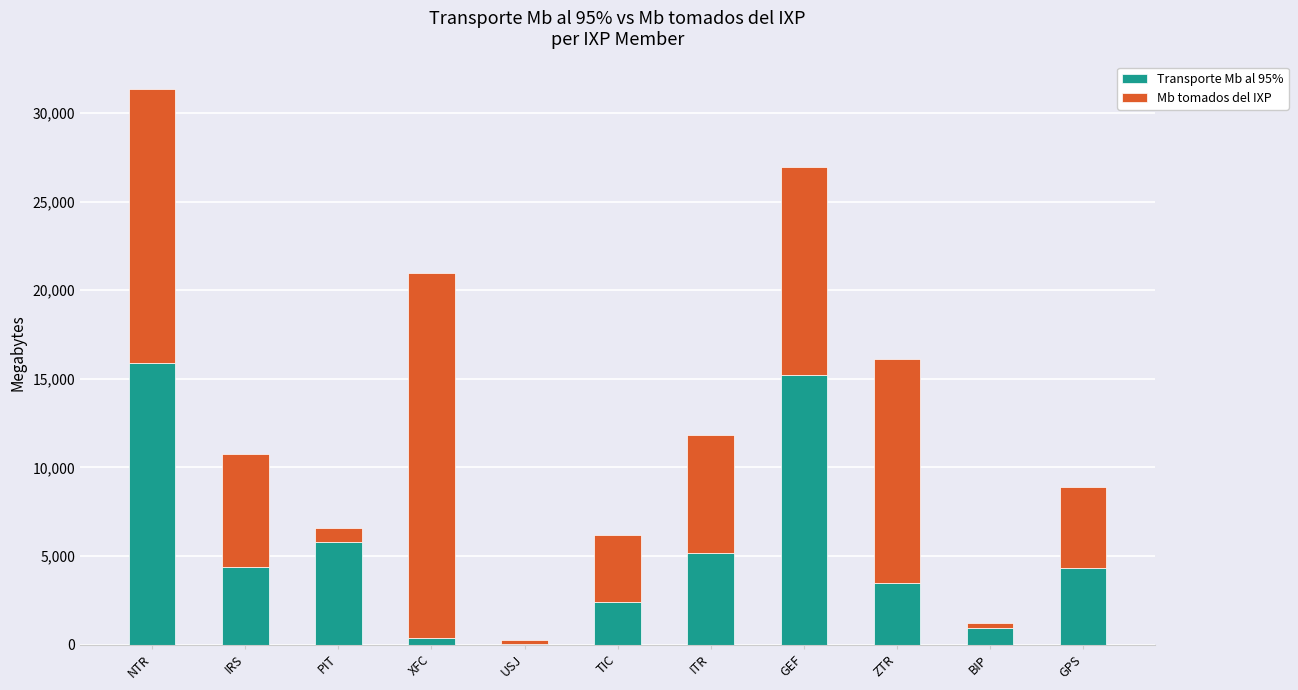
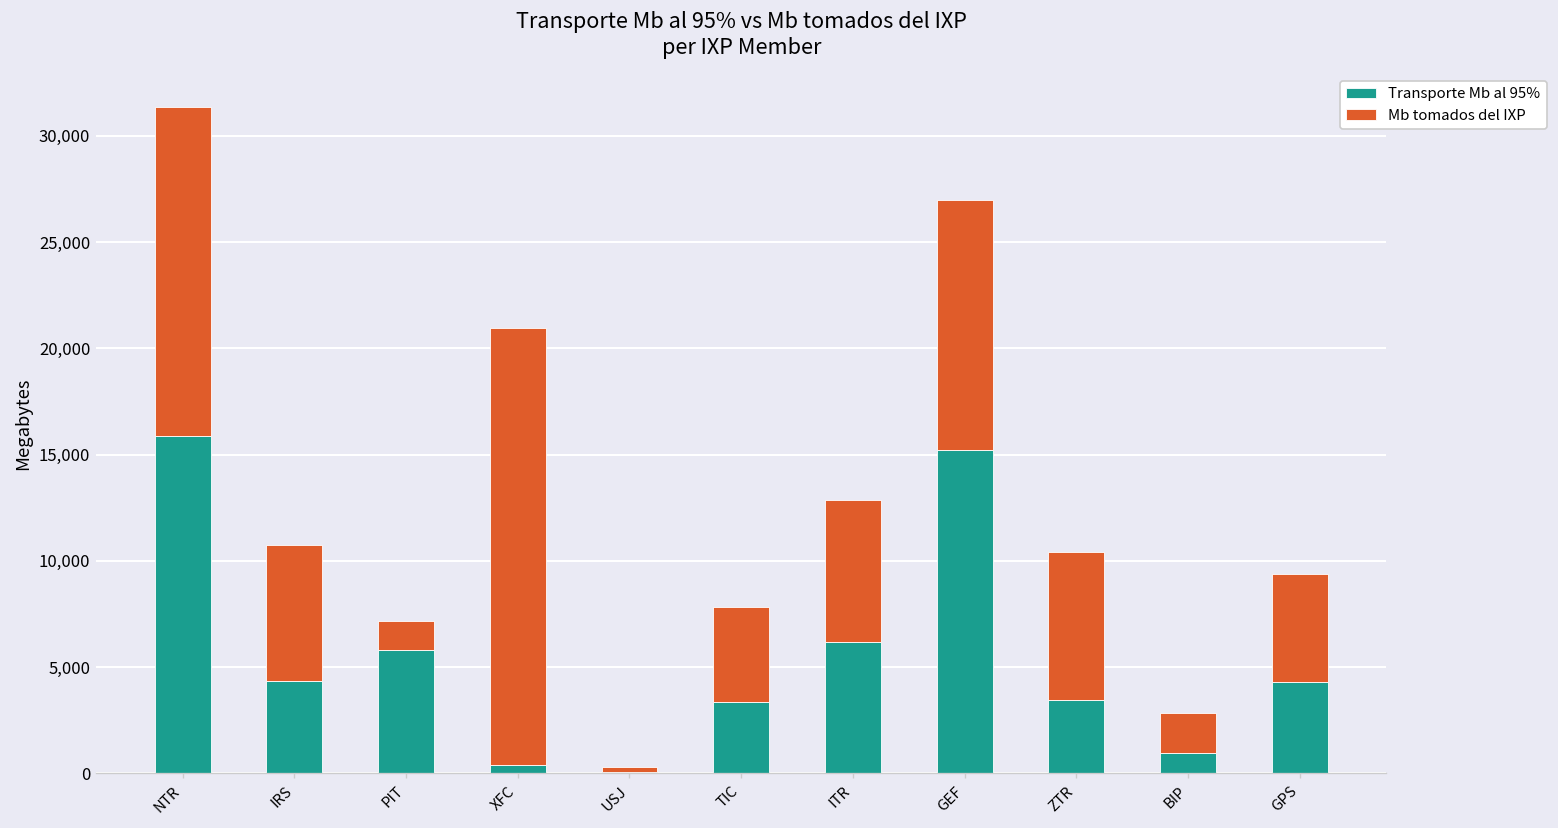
Mb tomados del IXP, PIT: 800 -> 1,400
Transporte Mb al 95%, TIC: 2,400 -> 3,300
Mb tomados del IXP, TIC: 3,800 -> 4,500
Transporte Mb al 95%, ITR: 5,200 -> 6,200
Mb tomados del IXP, ZTR: 12,600 -> 6,900
Mb tomados del IXP, BIP: 300 -> 1,900
Mb tomados del IXP, GPS: 4,600 -> 5,100
